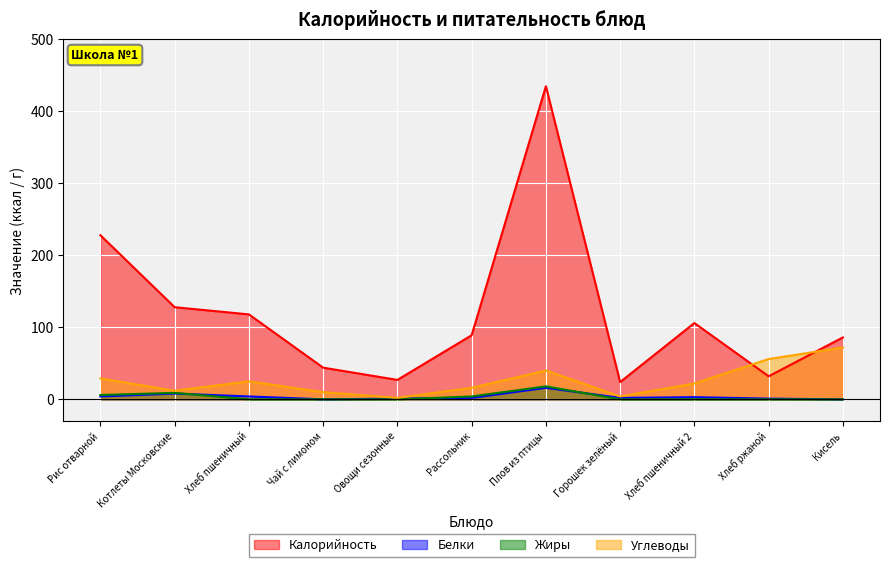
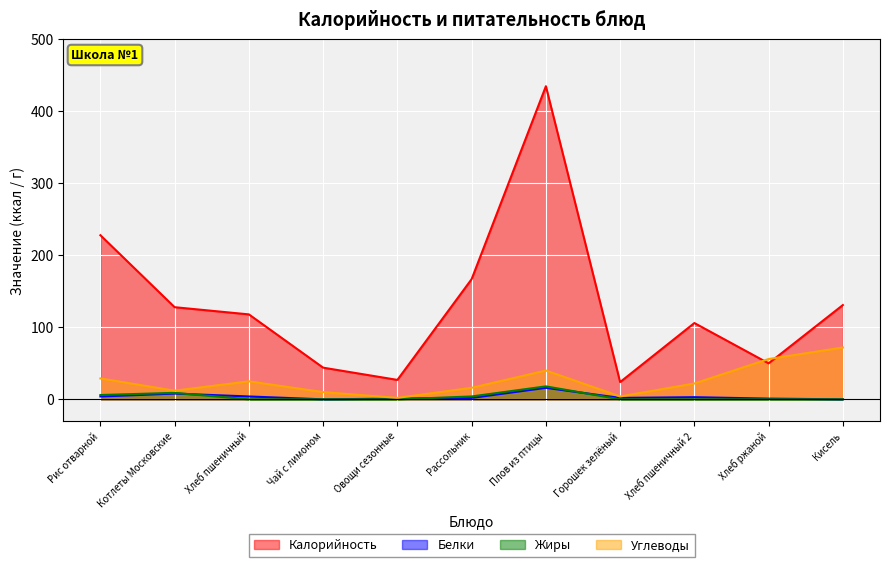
Калорийность, Рассольник: 90 -> 170
Калорийность, Хлеб ржаной: 30 -> 50
Калорийность, Кисель: 90 -> 130
